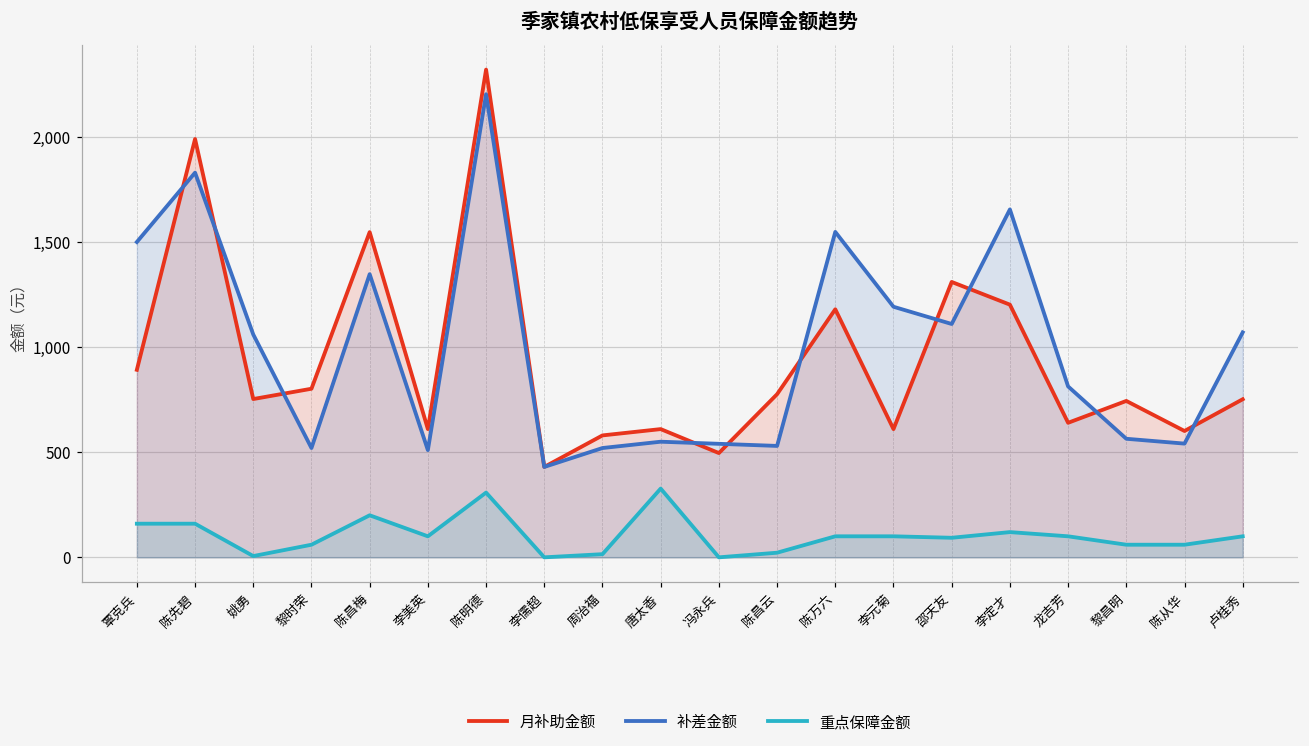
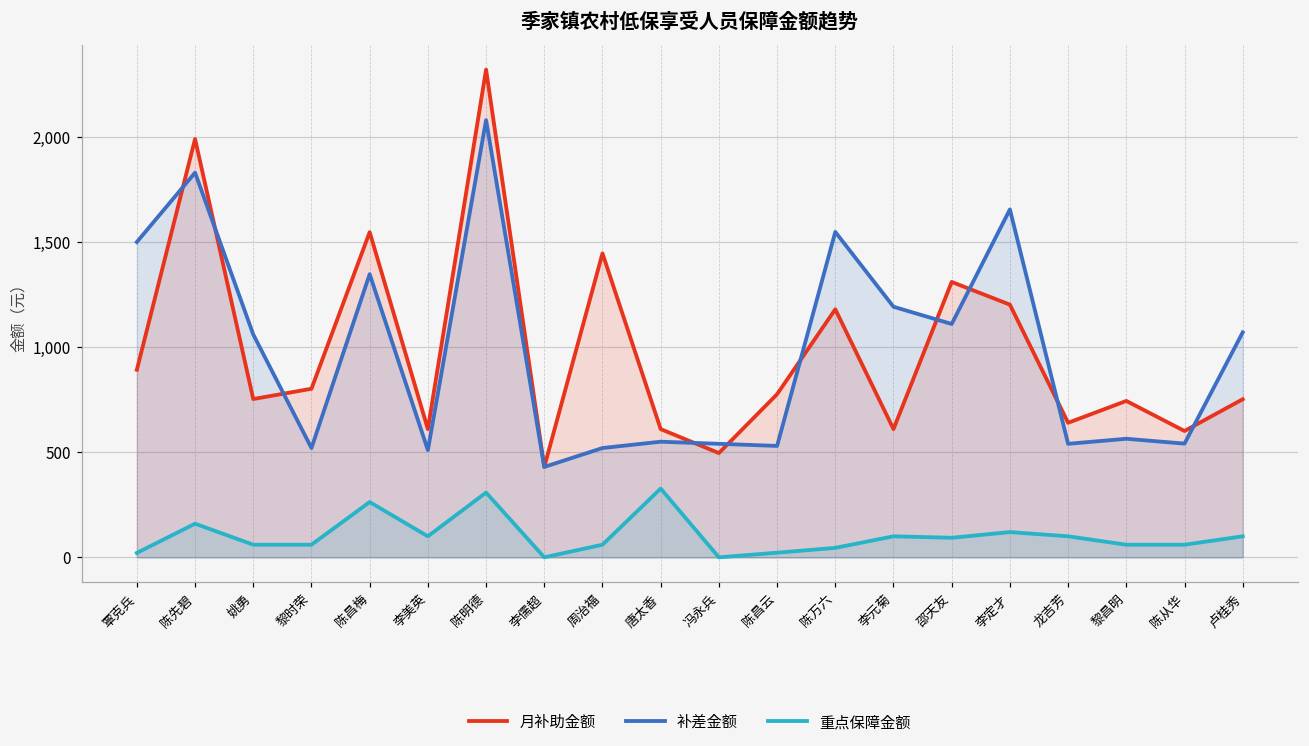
重点保障金额, 覃克兵: 160 -> 20
重点保障金额, 姚勇: 10 -> 60
重点保障金额, 陈昌梅: 200 -> 260
补差金额, 陈明德: 2,200 -> 2,080
月补助金额, 周治福: 580 -> 1,450
重点保障金额, 周治福: 20 -> 60
重点保障金额, 陈万六: 100 -> 50
补差金额, 龙吉芳: 810 -> 540
